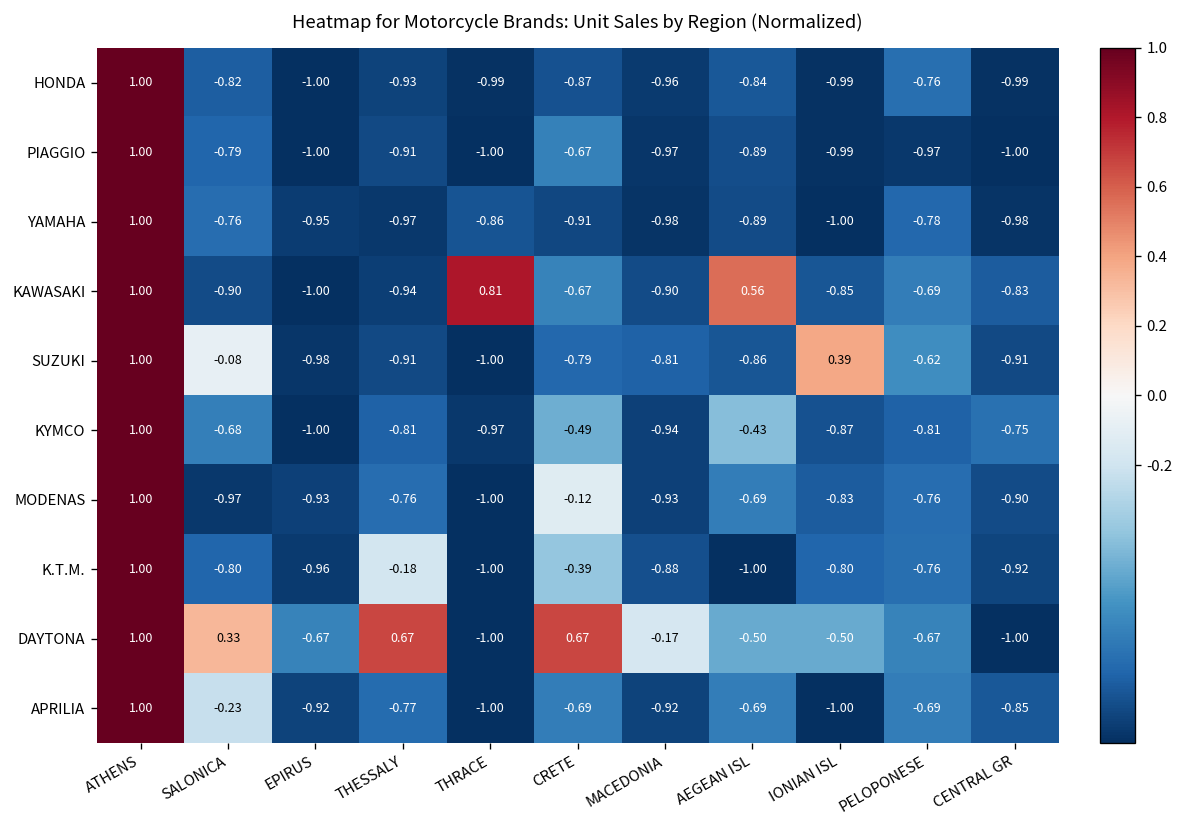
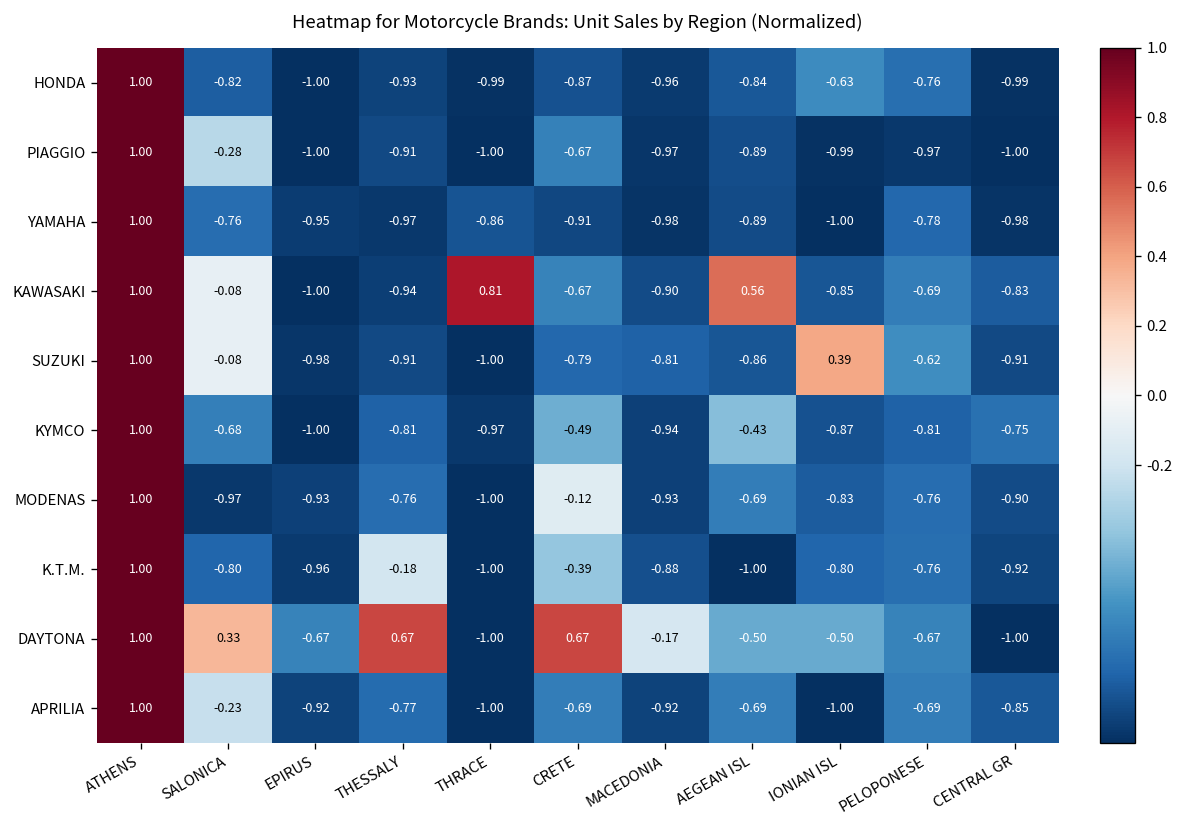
HONDA, IONIAN ISL: -0.99 -> -0.63
PIAGGIO, SALONICA: -0.79 -> -0.28
KAWASAKI, SALONICA: -0.90 -> -0.08
